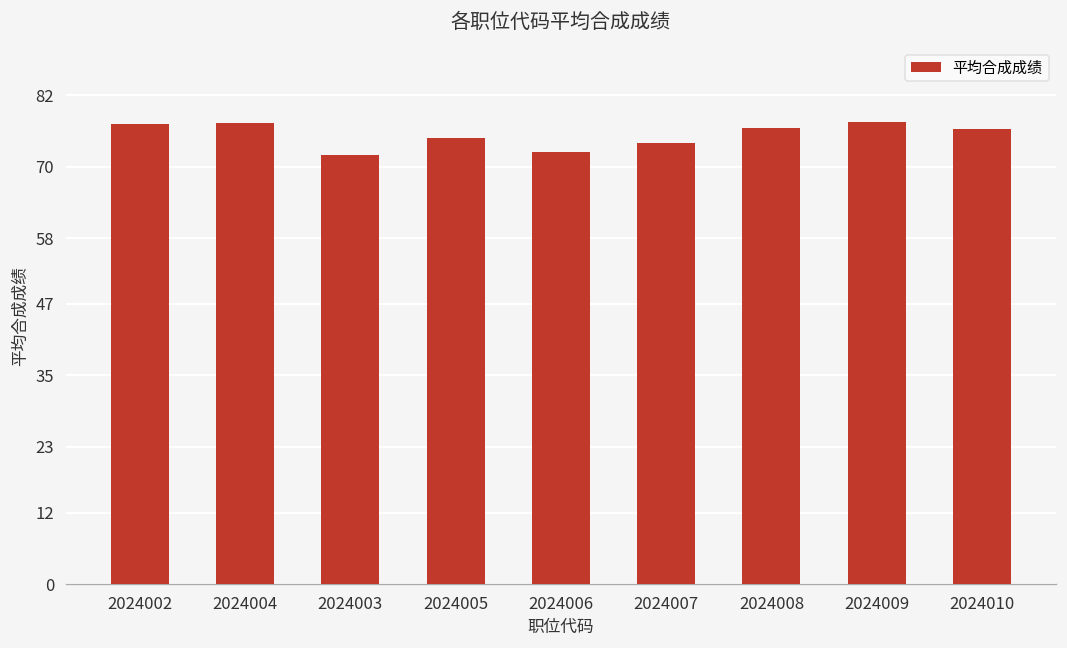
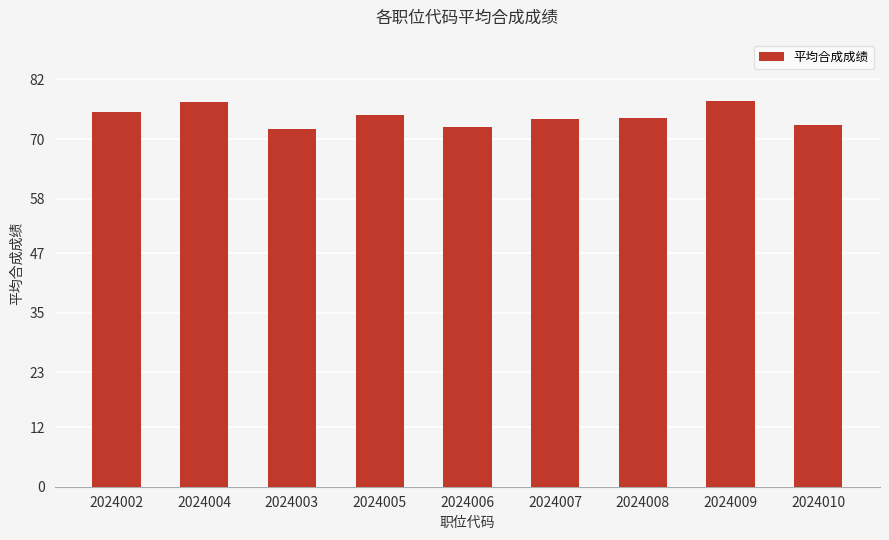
2024002: 77 -> 75
2024008: 77 -> 74
2024010: 76 -> 73
